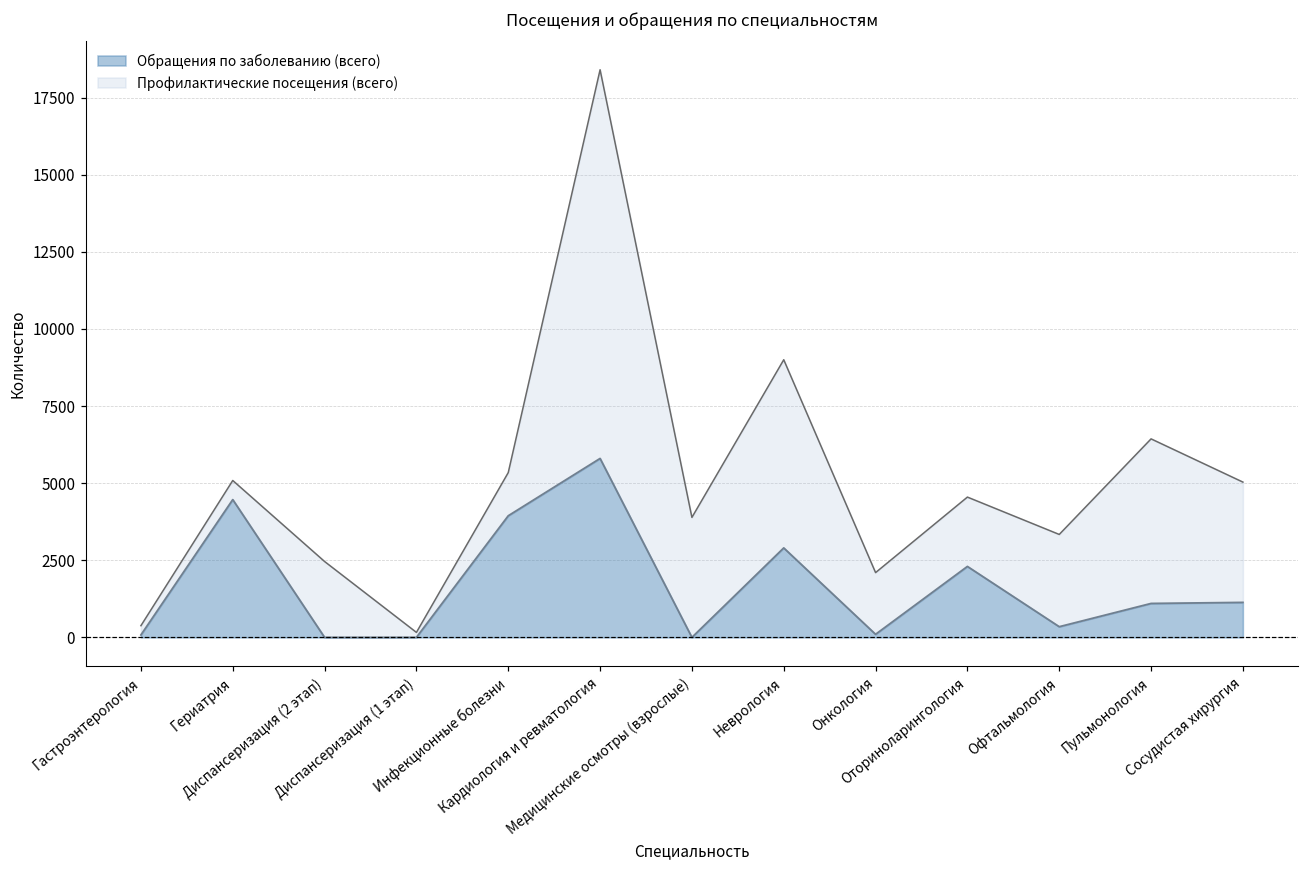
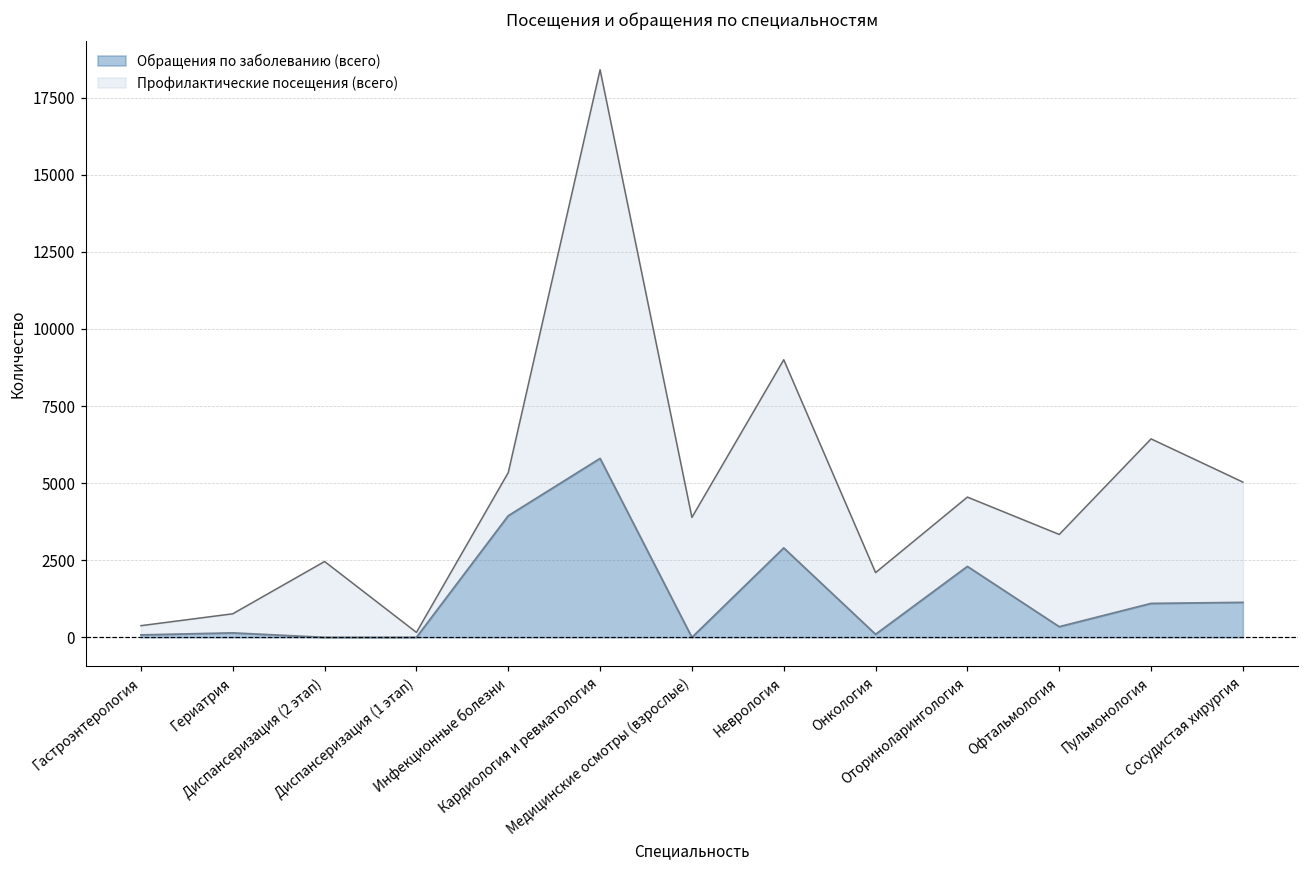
Обращения по заболеванию (всего), Гериатрия: 4500 -> 100
